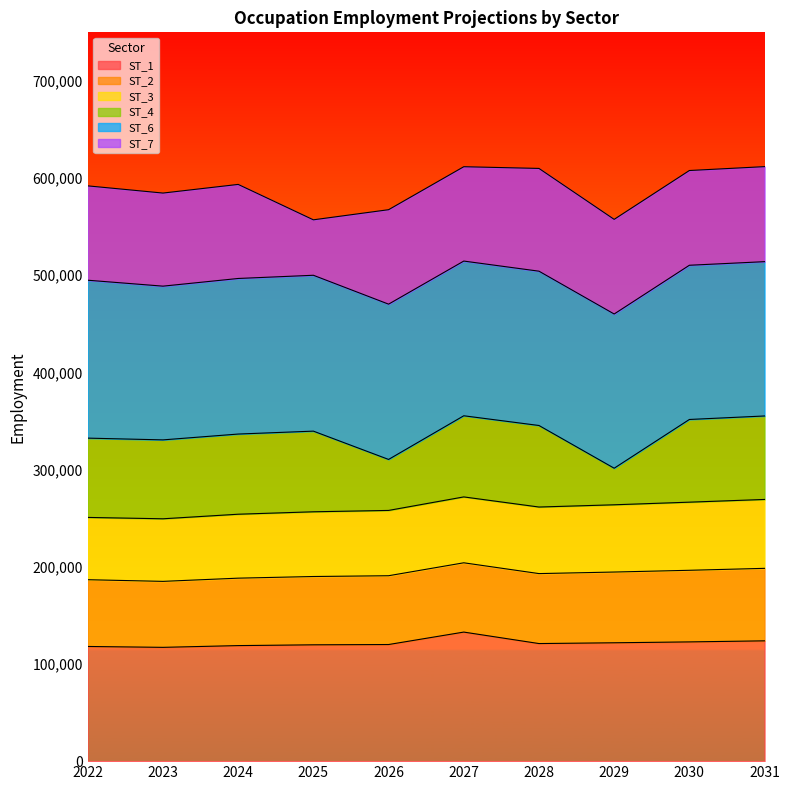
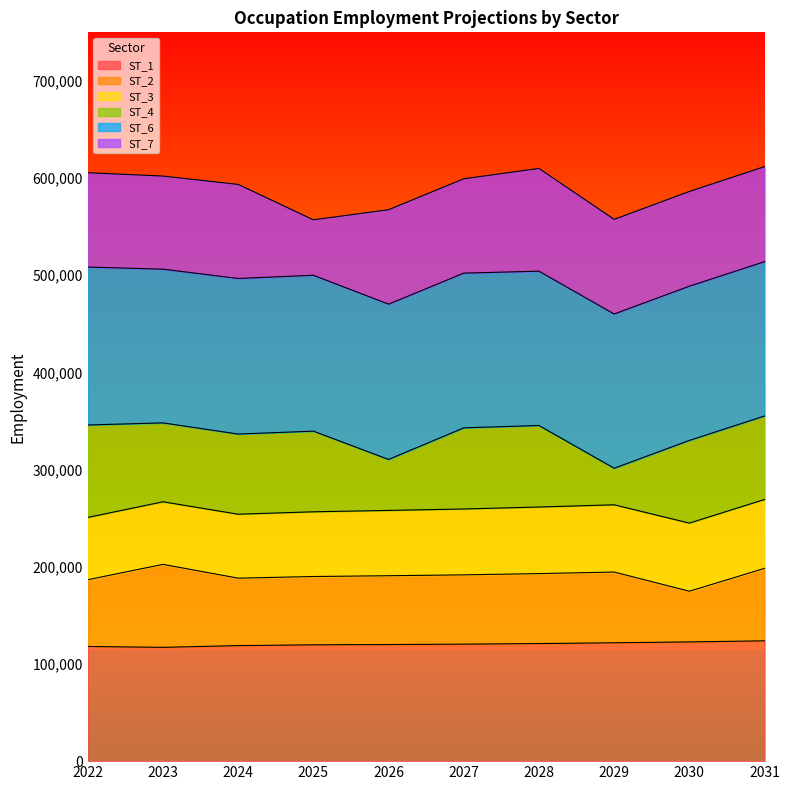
ST_4, 2022: 80,000 -> 100,000
ST_2, 2023: 70,000 -> 90,000
ST_1, 2027: 130,000 -> 120,000
ST_2, 2030: 70,000 -> 50,000
